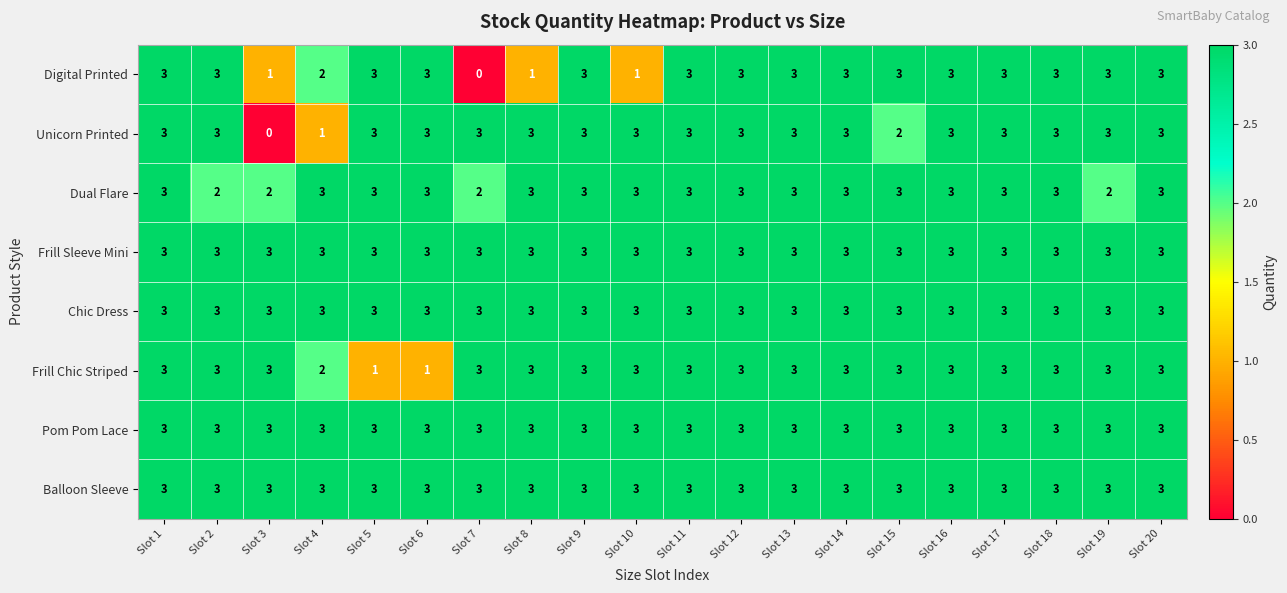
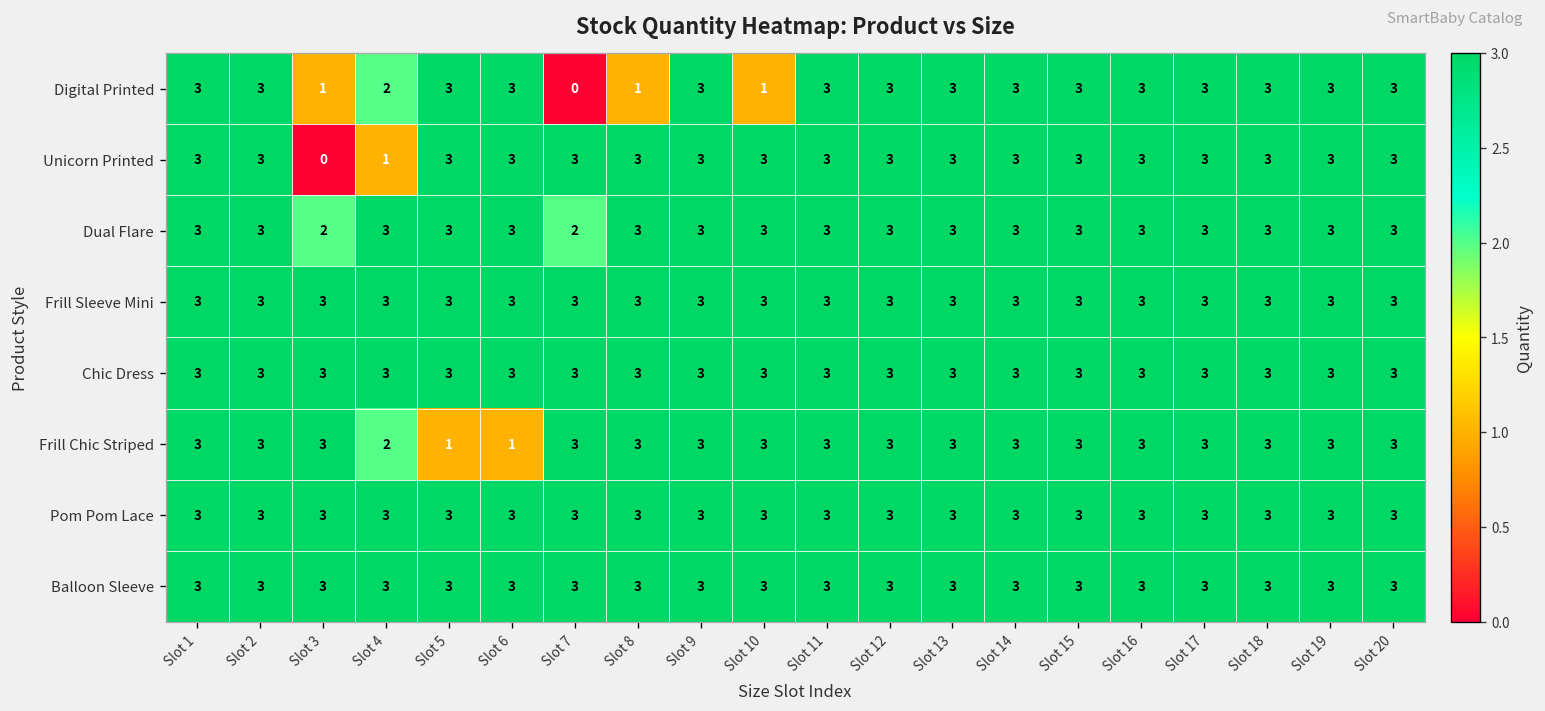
Unicorn Printed, Slot 15: 2 -> 3
Dual Flare, Slot 2: 2 -> 3
Dual Flare, Slot 19: 2 -> 3
